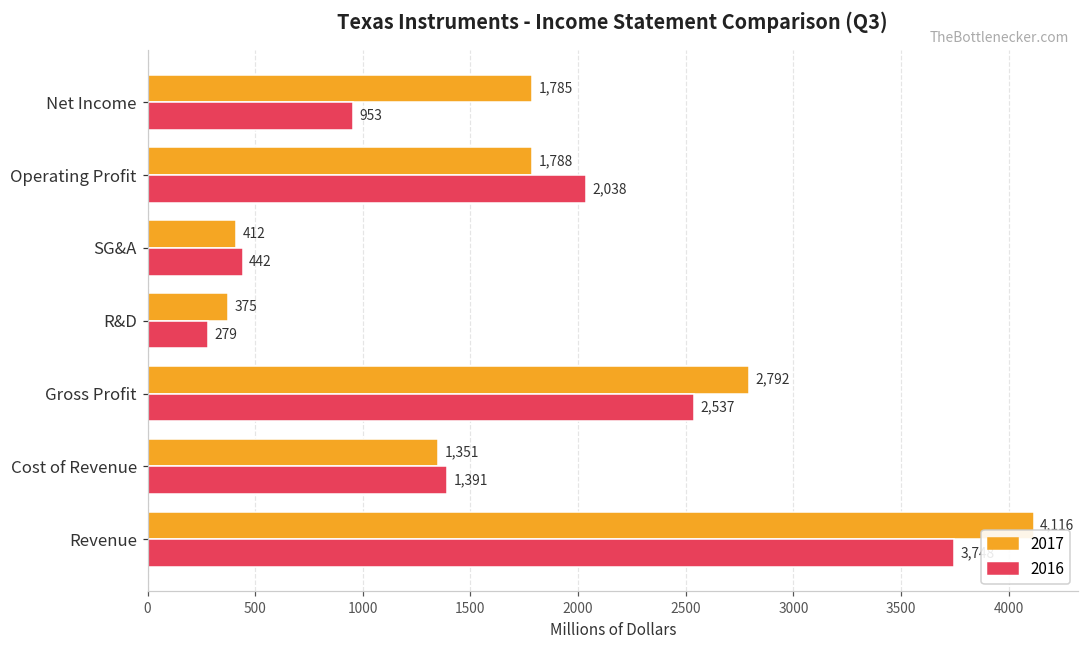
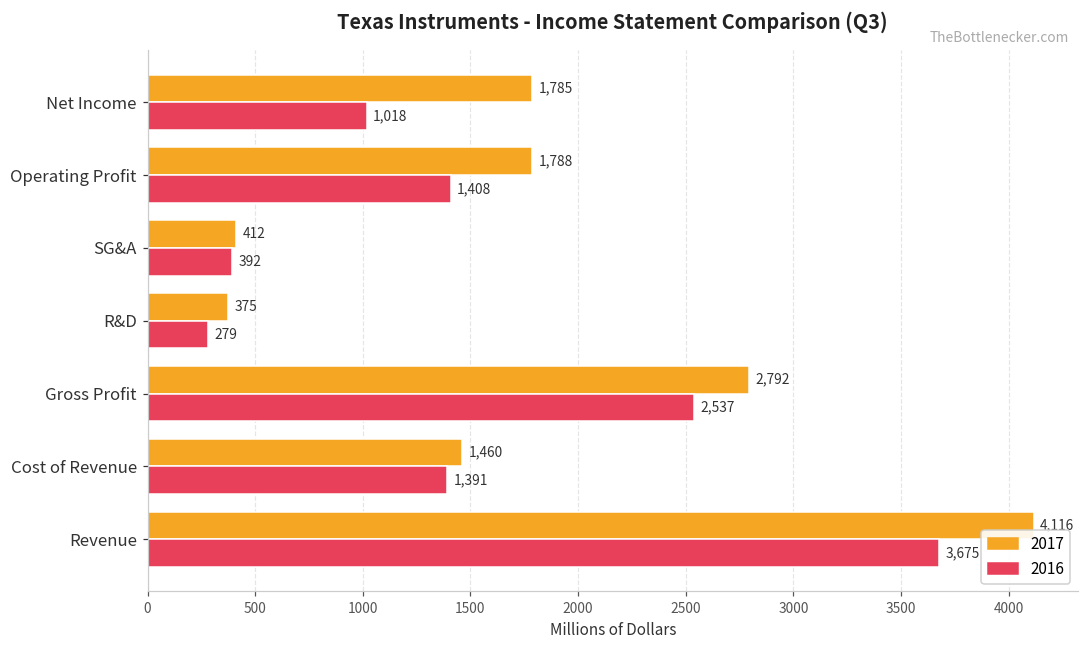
2016, Net Income: 953 -> 1,018
2016, Operating Profit: 2,038 -> 1,408
2016, SG&A: 442 -> 392
2017, Cost of Revenue: 1,351 -> 1,460
2016, Revenue: 3750 -> 3680
